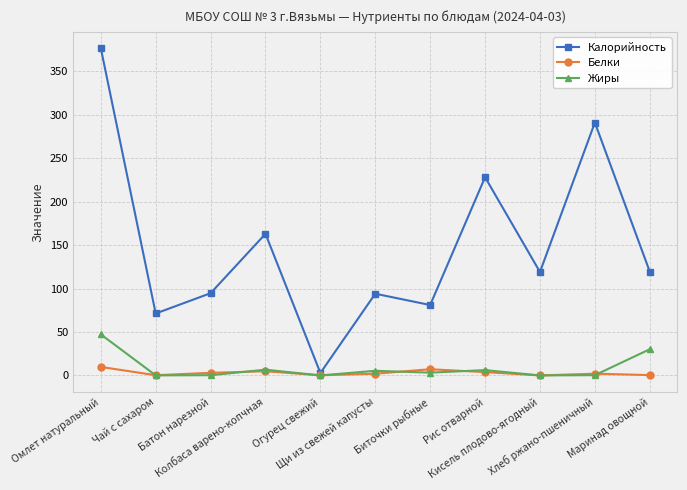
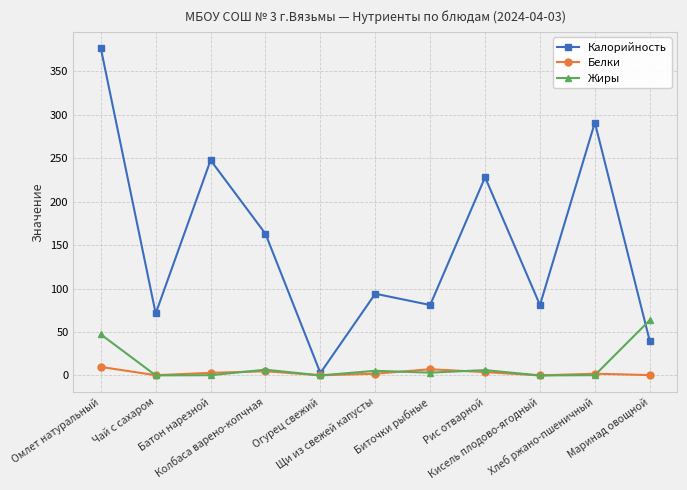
Калорийность, Батон нарезной: 90 -> 250
Калорийность, Кисель плодово-ягодный: 120 -> 80
Калорийность, Маринад овощной: 120 -> 40
Жиры, Маринад овощной: 30 -> 60
